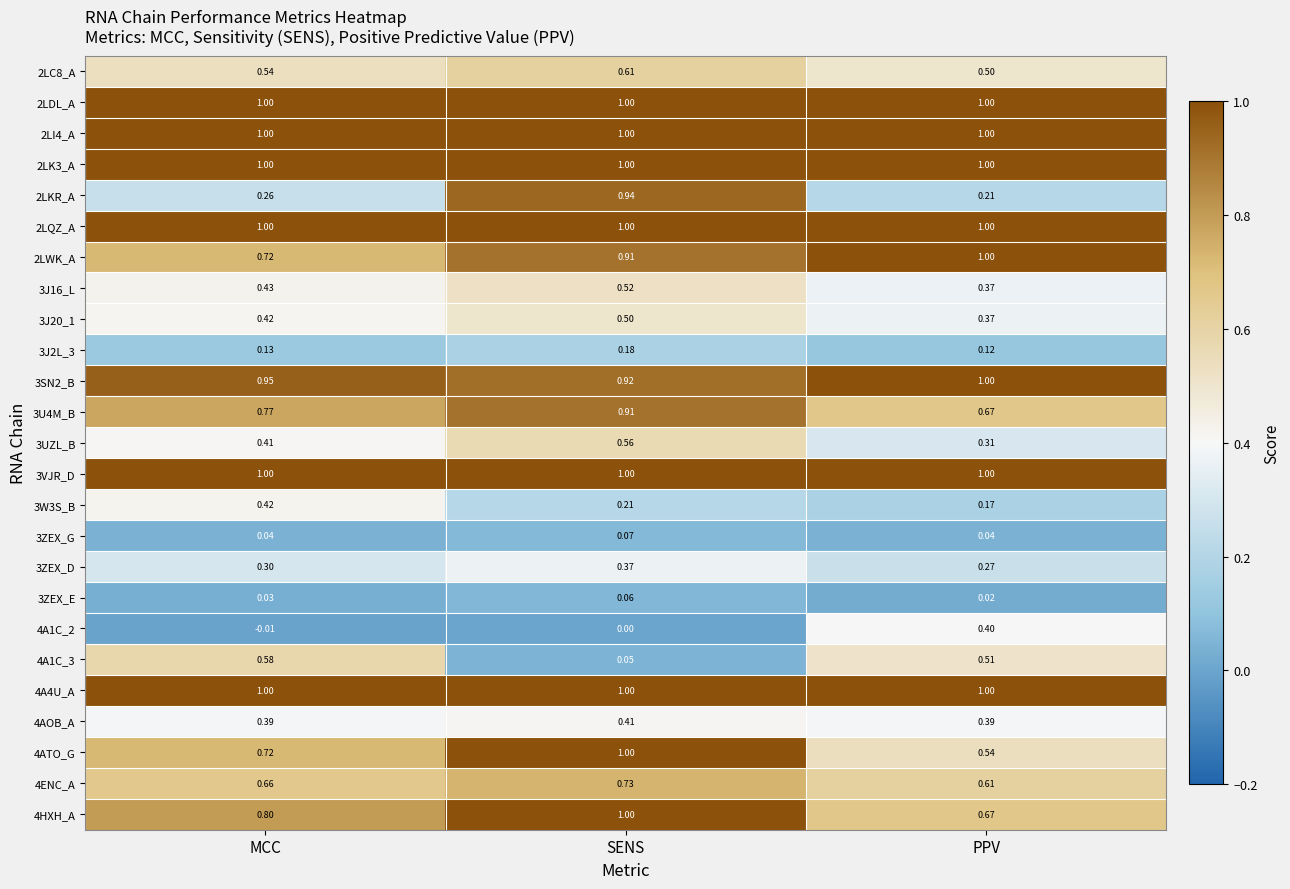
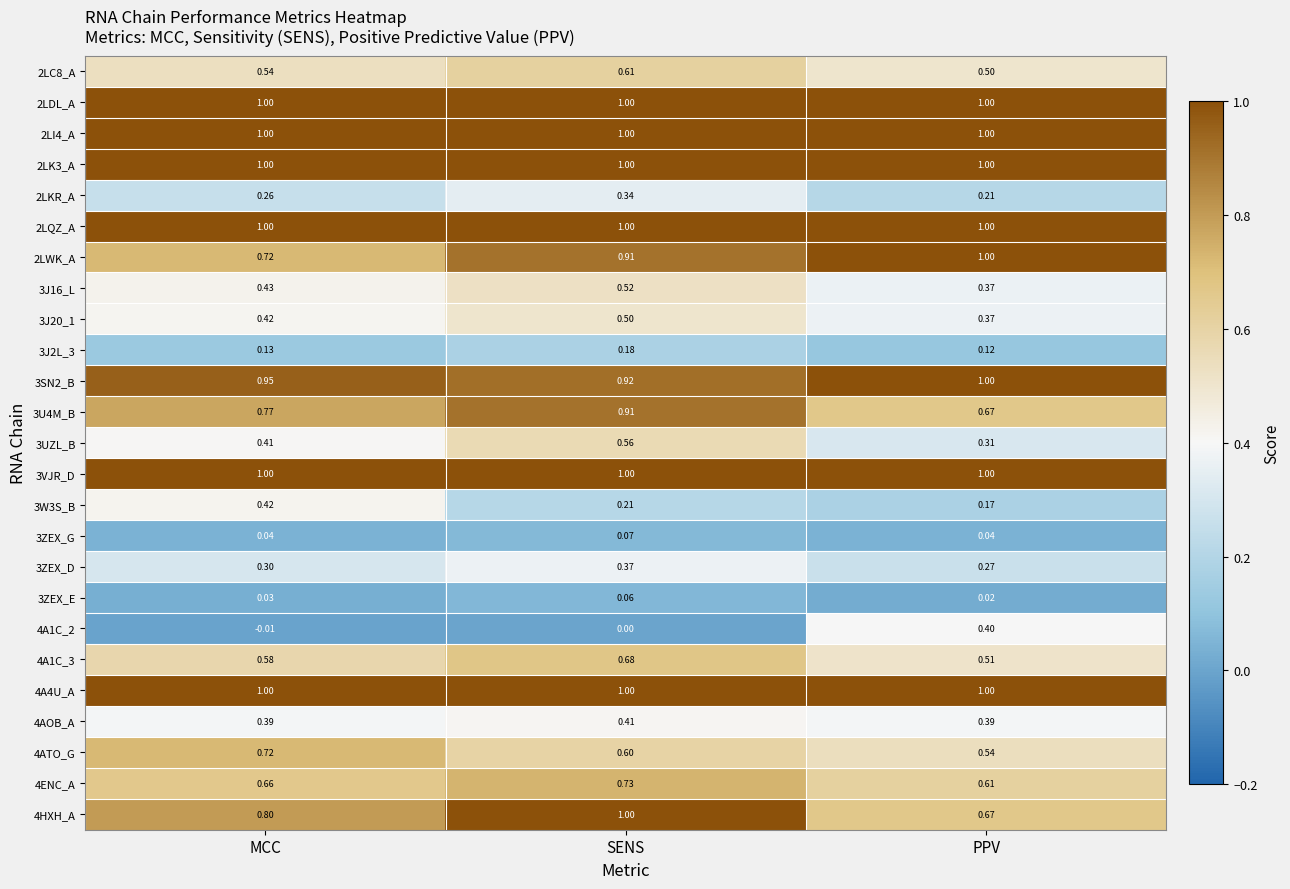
2LKR_A, SENS: 0.94 -> 0.34
4A1C_3, SENS: 0.05 -> 0.68
4ATO_G, SENS: 1.00 -> 0.60
